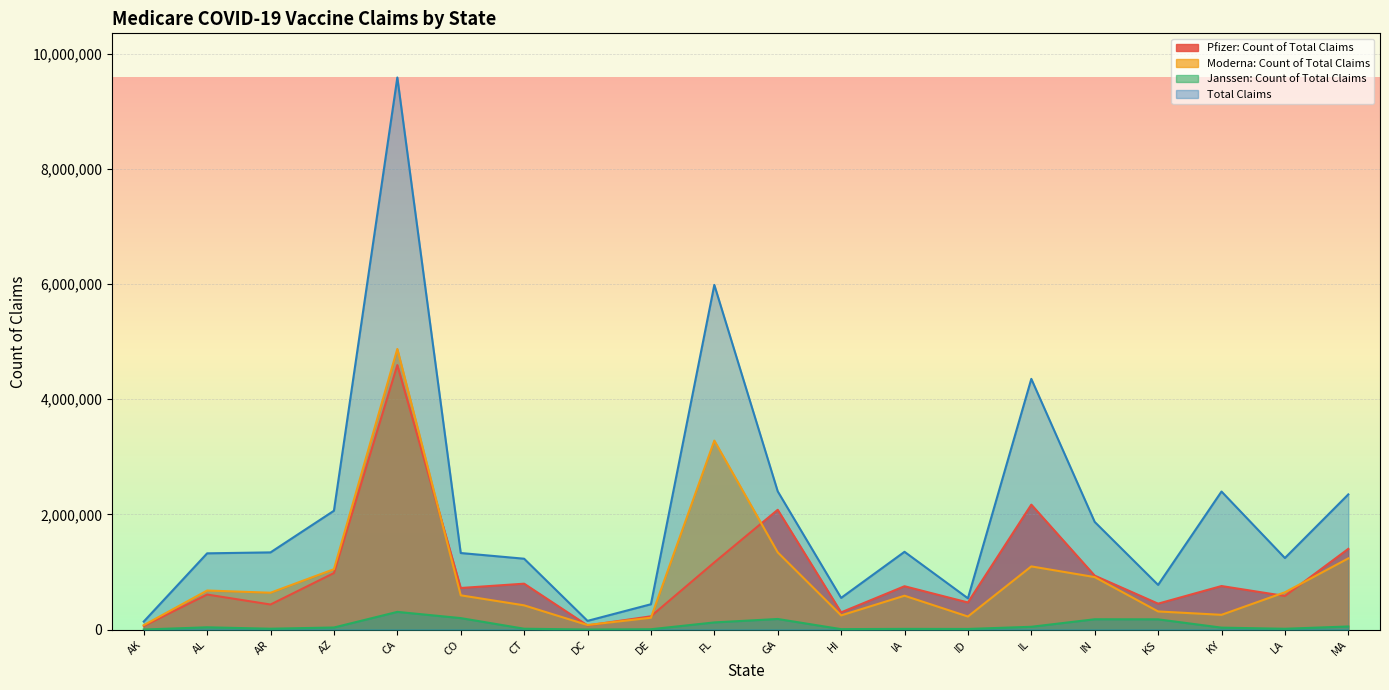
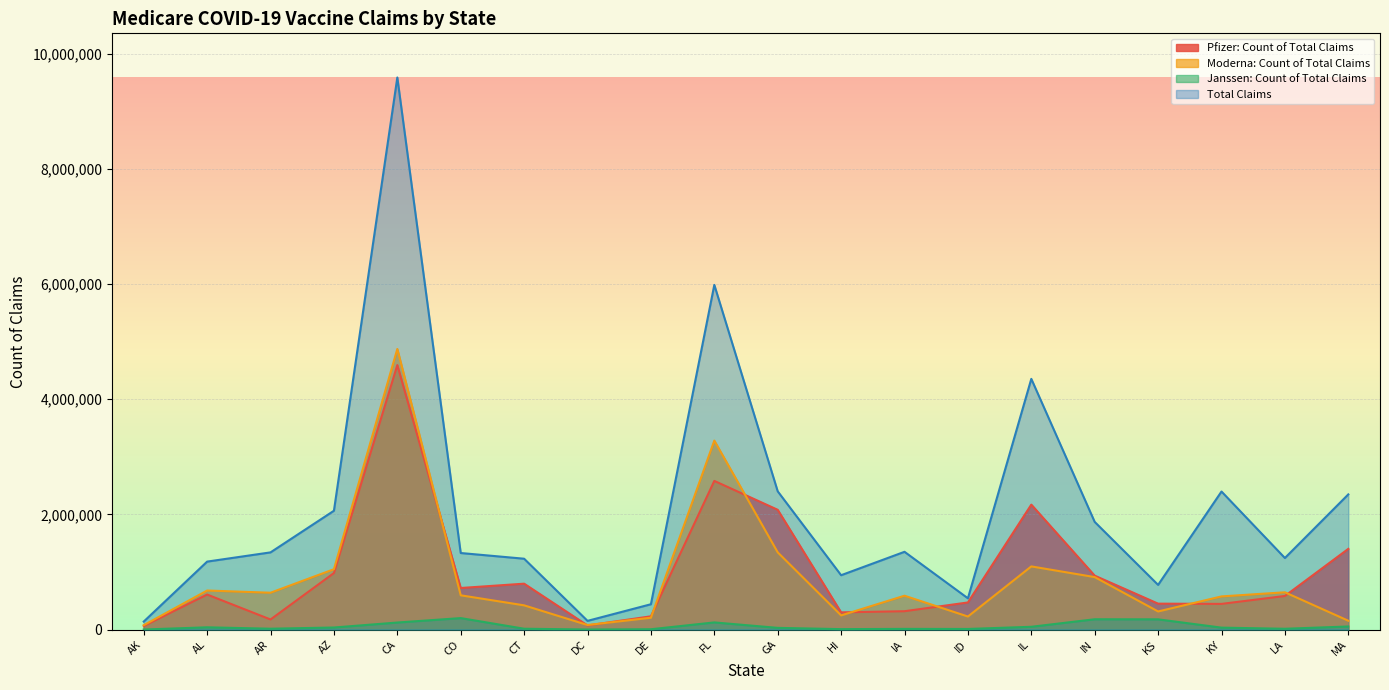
Total Claims, AL: 1,300,000 -> 1,200,000
Pfizer: Count of Total Claims, AR: 400,000 -> 200,000
Janssen: Count of Total Claims, CA: 300,000 -> 100,000
Pfizer: Count of Total Claims, FL: 1,200,000 -> 2,600,000
Janssen: Count of Total Claims, GA: 200,000 -> 0
Total Claims, HI: 500,000 -> 900,000
Pfizer: Count of Total Claims, IA: 800,000 -> 300,000
Pfizer: Count of Total Claims, KY: 800,000 -> 400,000
Moderna: Count of Total Claims, KY: 300,000 -> 600,000
Moderna: Count of Total Claims, MA: 1,200,000 -> 200,000
